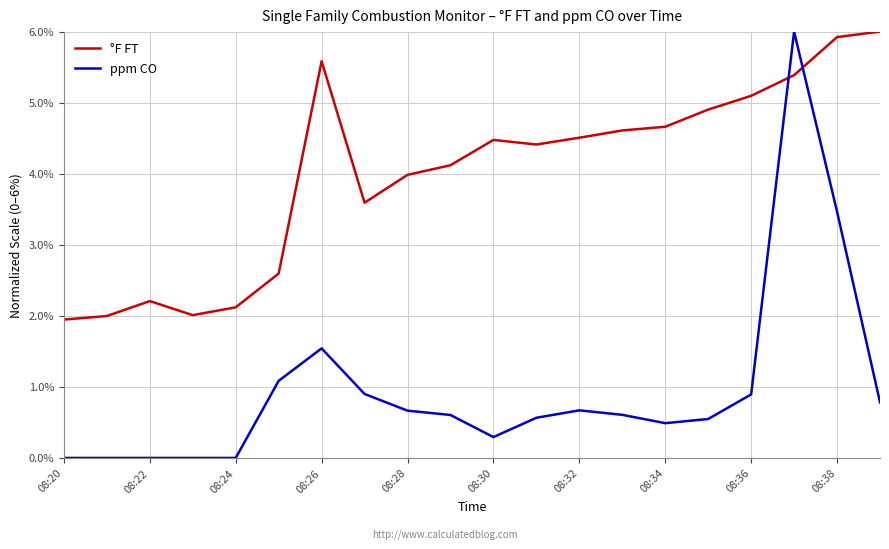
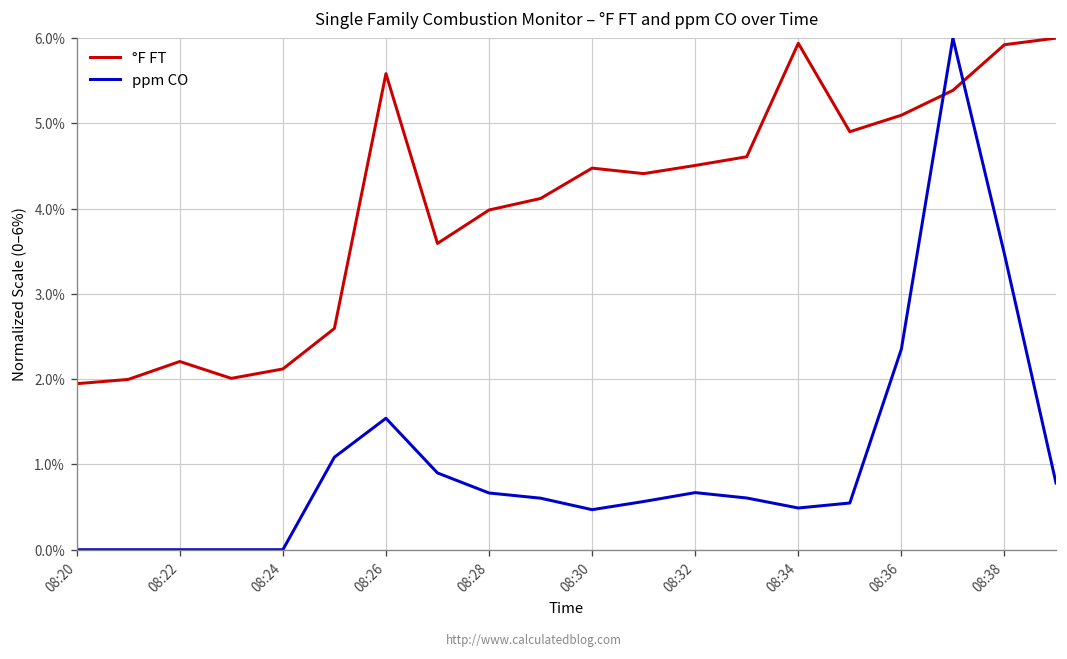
ppm CO, 08:30: 0.3% -> 0.5%
°F FT, 08:34: 4.7% -> 5.9%
ppm CO, 08:36: 0.9% -> 2.4%
